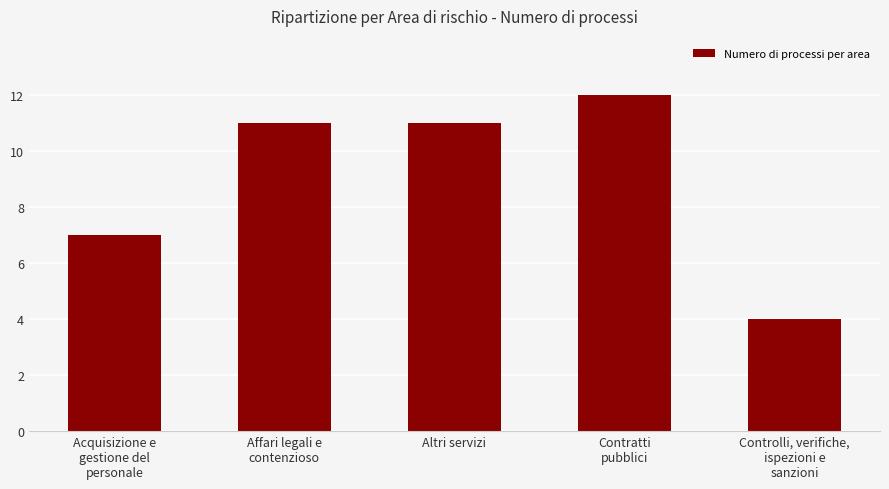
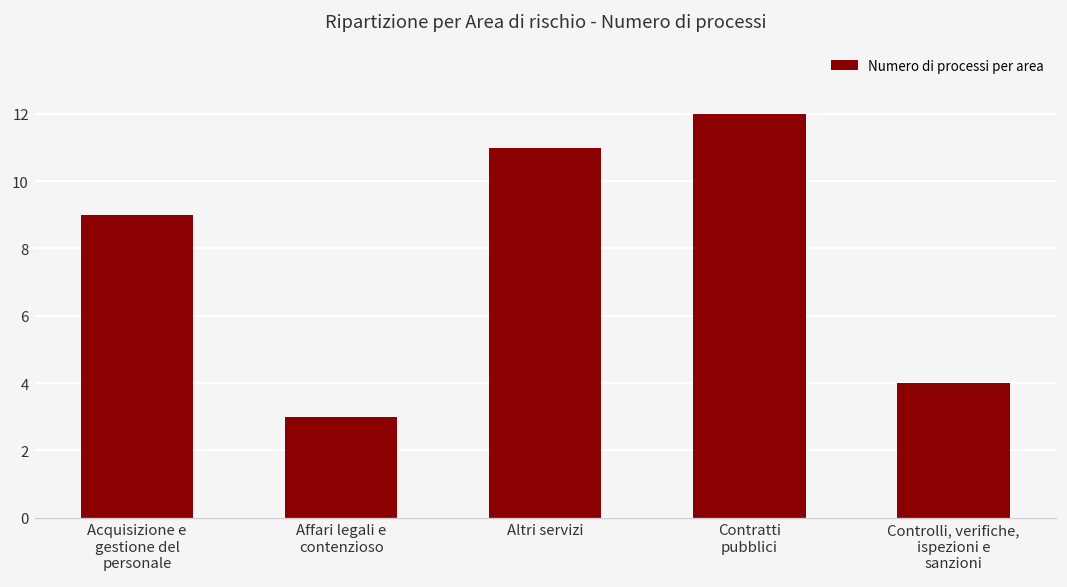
Acquisizione e gestione del personale: 7 -> 9
Affari legali e contenzioso: 11 -> 3
